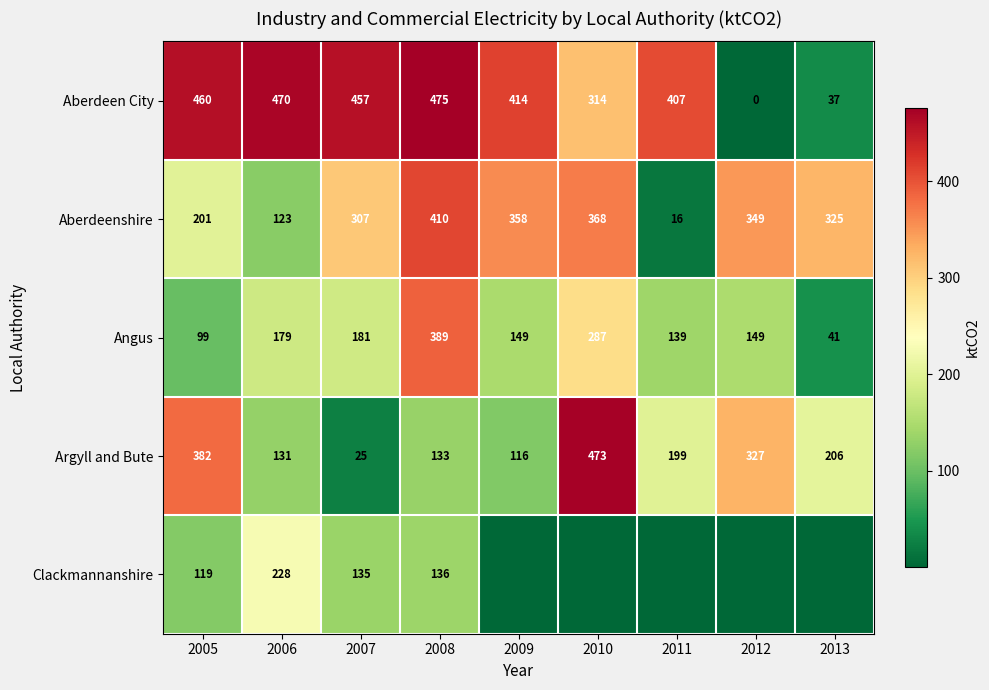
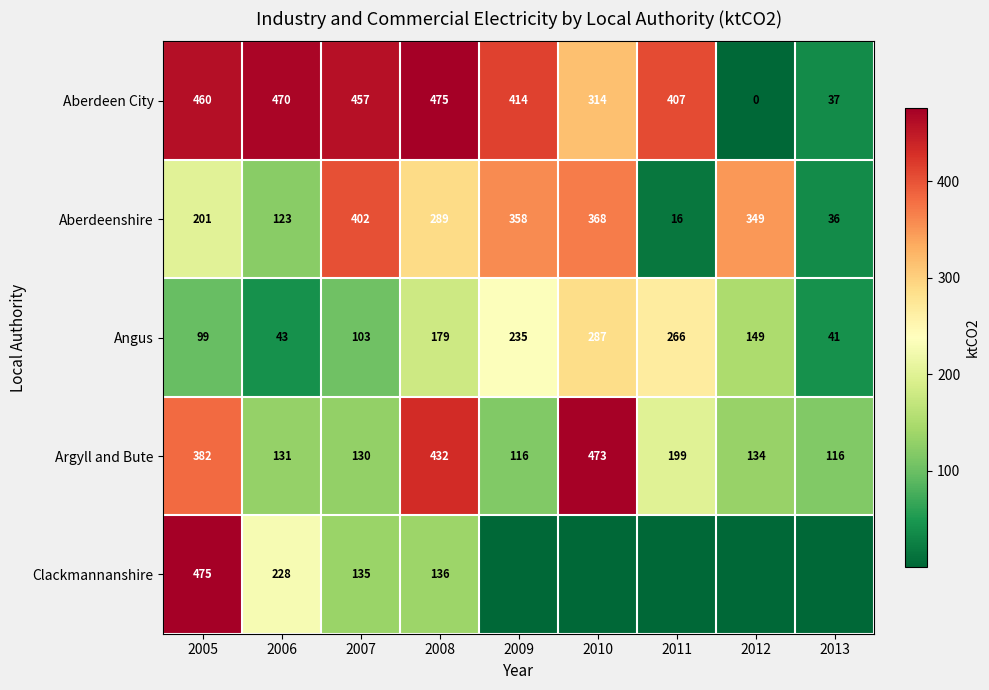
Aberdeenshire, 2007: 307 -> 402
Aberdeenshire, 2008: 410 -> 289
Aberdeenshire, 2013: 325 -> 36
Angus, 2006: 179 -> 43
Angus, 2007: 181 -> 103
Angus, 2008: 389 -> 179
Angus, 2009: 149 -> 235
Angus, 2011: 139 -> 266
Argyll and Bute, 2007: 25 -> 130
Argyll and Bute, 2008: 133 -> 432
Argyll and Bute, 2012: 327 -> 134
Argyll and Bute, 2013: 206 -> 116
Clackmannanshire, 2005: 119 -> 475
